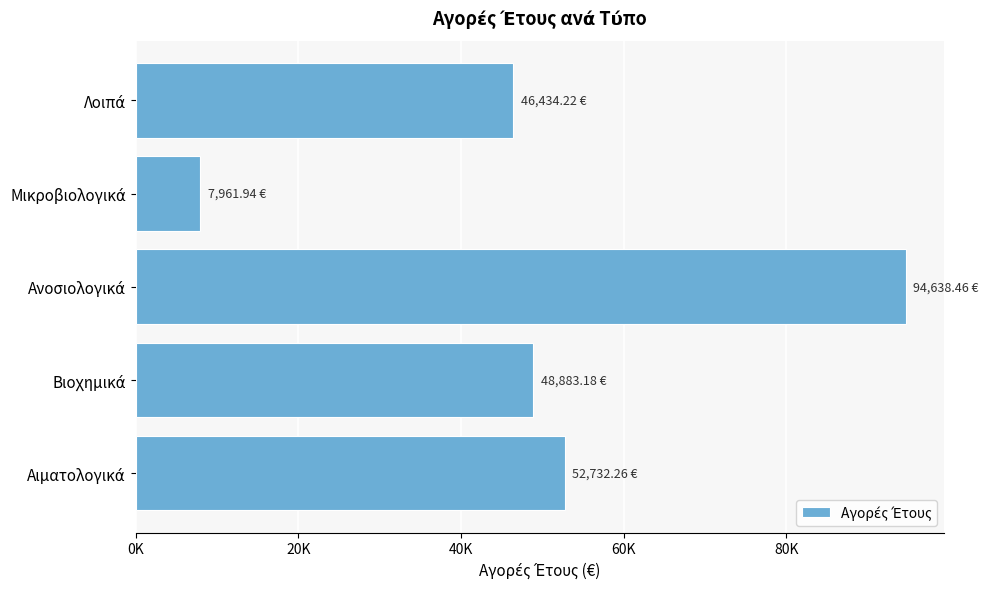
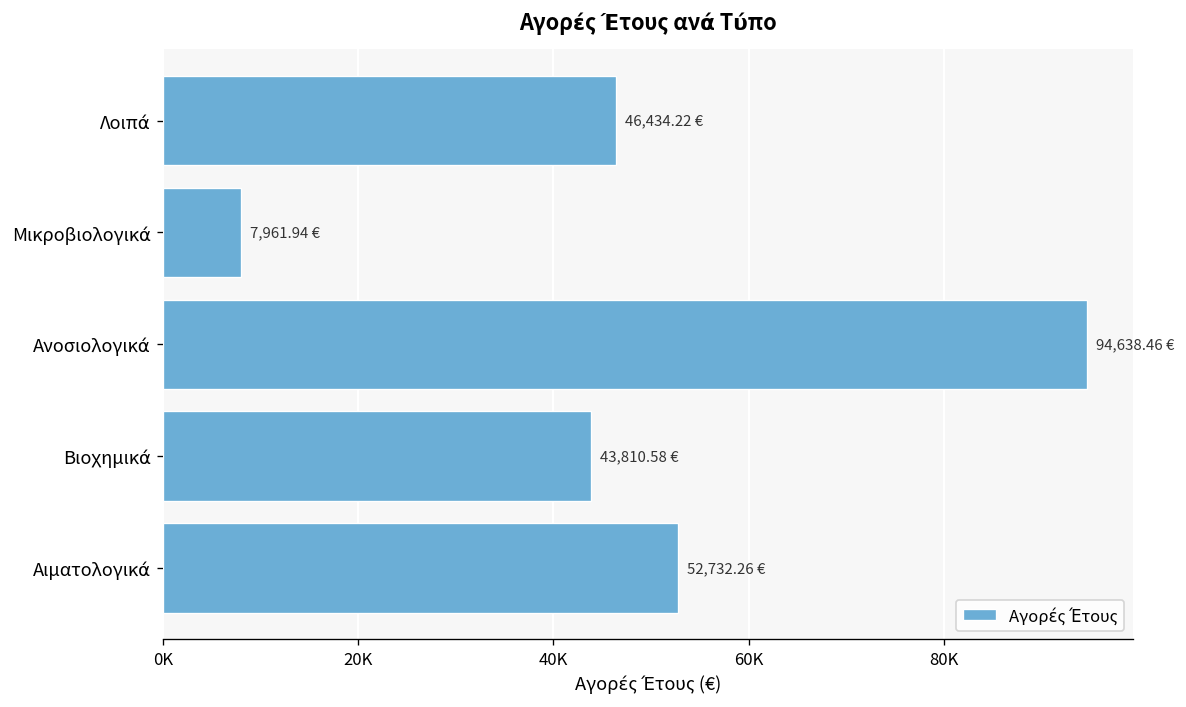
Βιοχημικά: 48,883.18 -> 43,810.58
